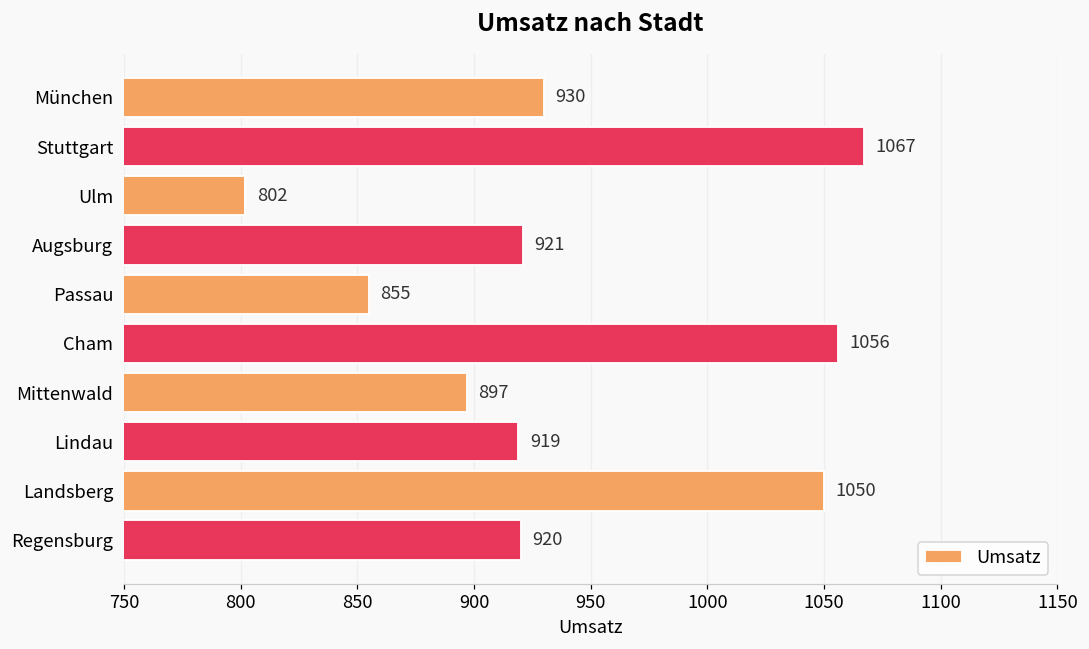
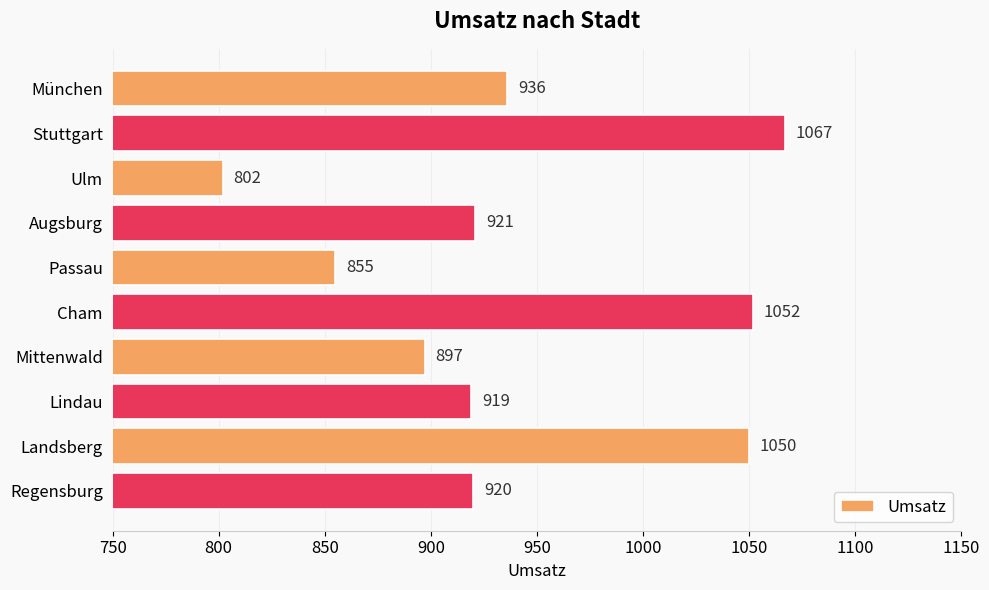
München: 930 -> 936
Cham: 1056 -> 1052
